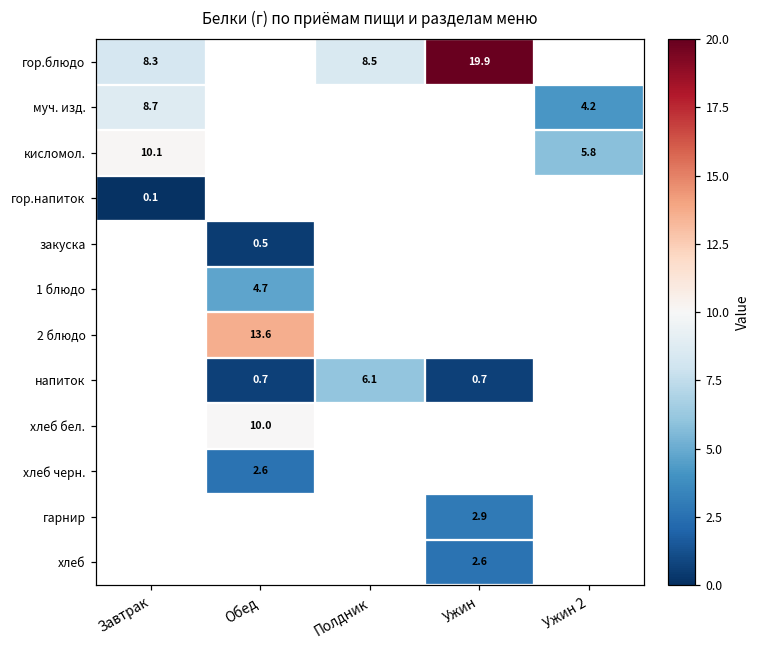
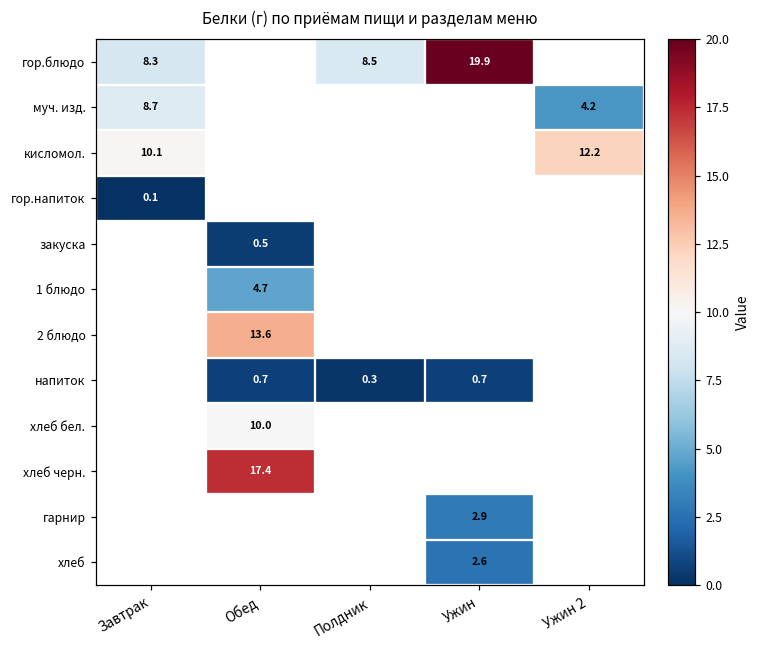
кисломол., Ужин 2: 5.8 -> 12.2
напиток, Полдник: 6.1 -> 0.3
хлеб черн., Обед: 2.6 -> 17.4
